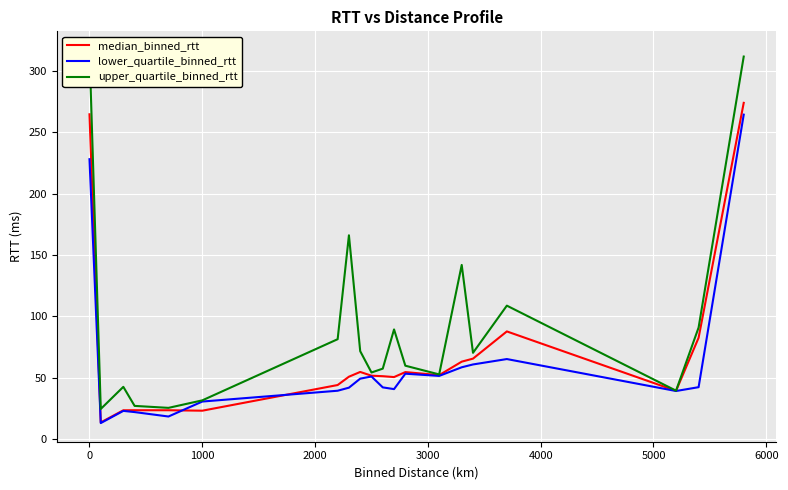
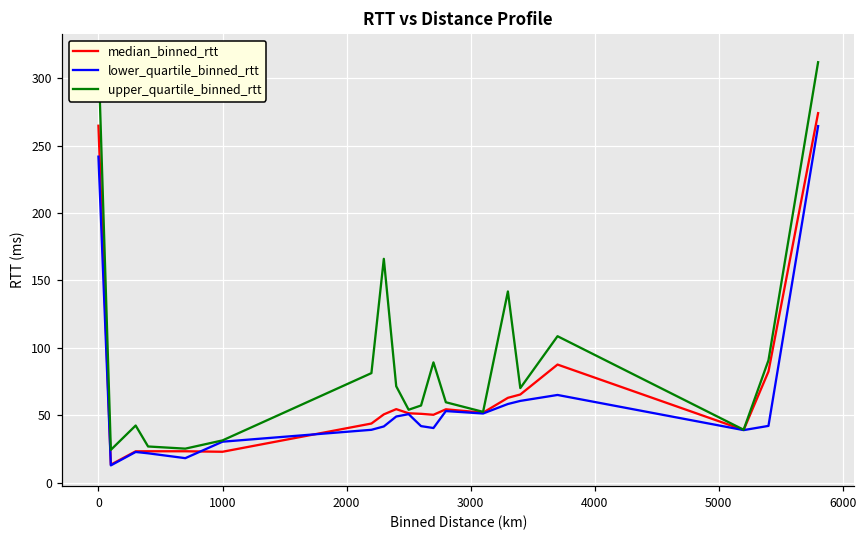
lower_quartile_binned_rtt, 0: 228 -> 242
